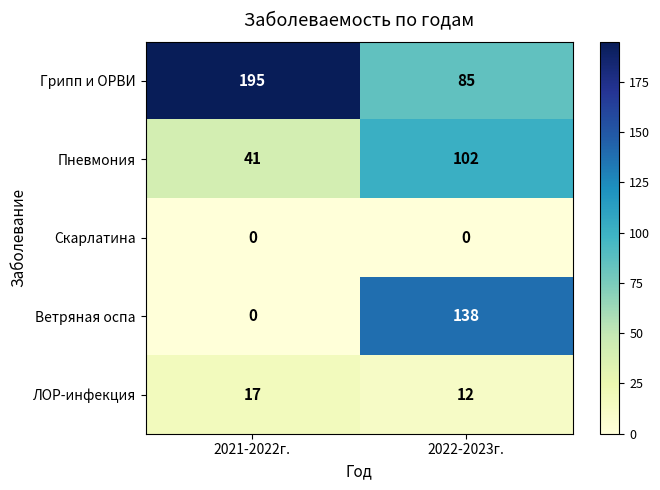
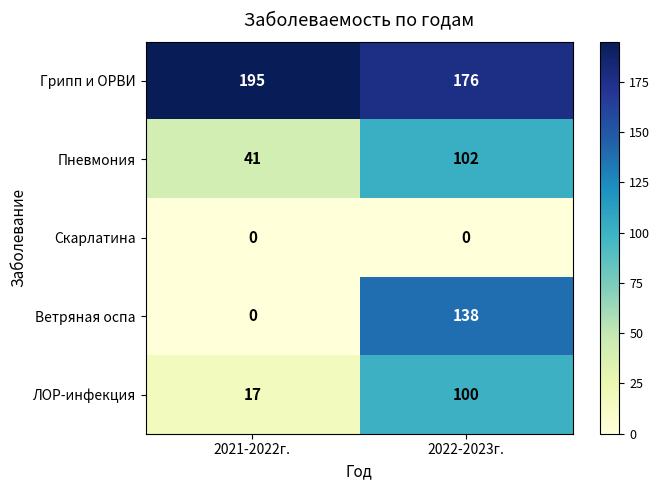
Грипп и ОРВИ, 2022-2023г.: 85 -> 176
ЛОР-инфекция, 2022-2023г.: 12 -> 100
